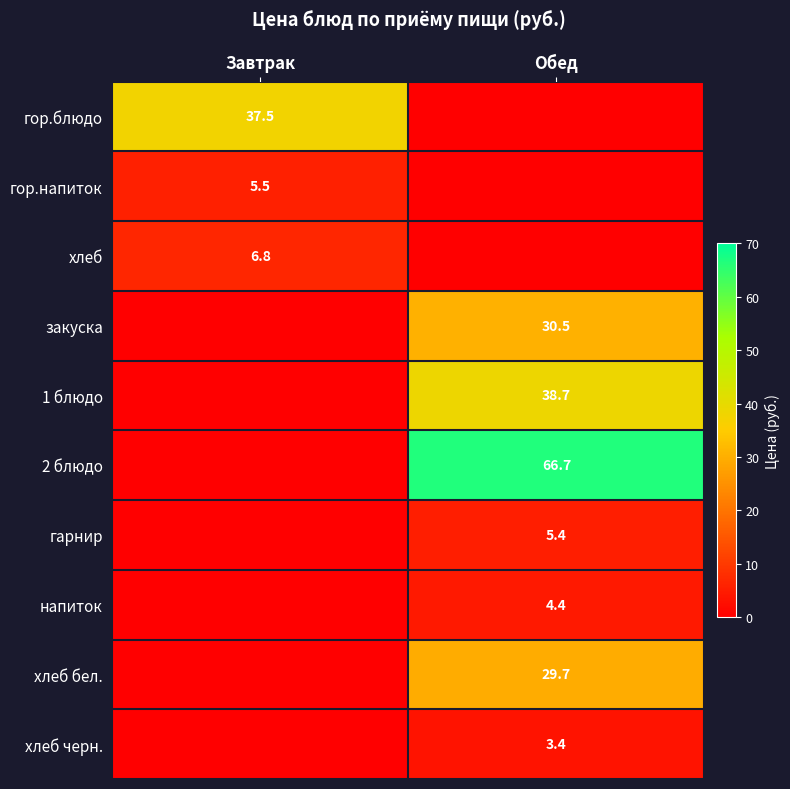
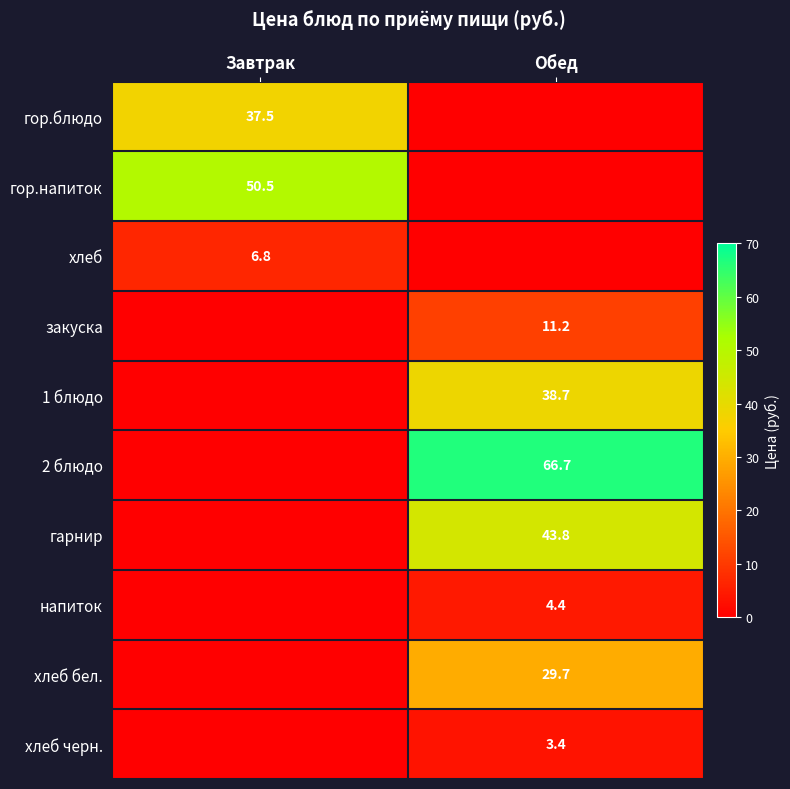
гор.напиток, Завтрак: 5.5 -> 50.5
закуска, Обед: 30.5 -> 11.2
гарнир, Обед: 5.4 -> 43.8
